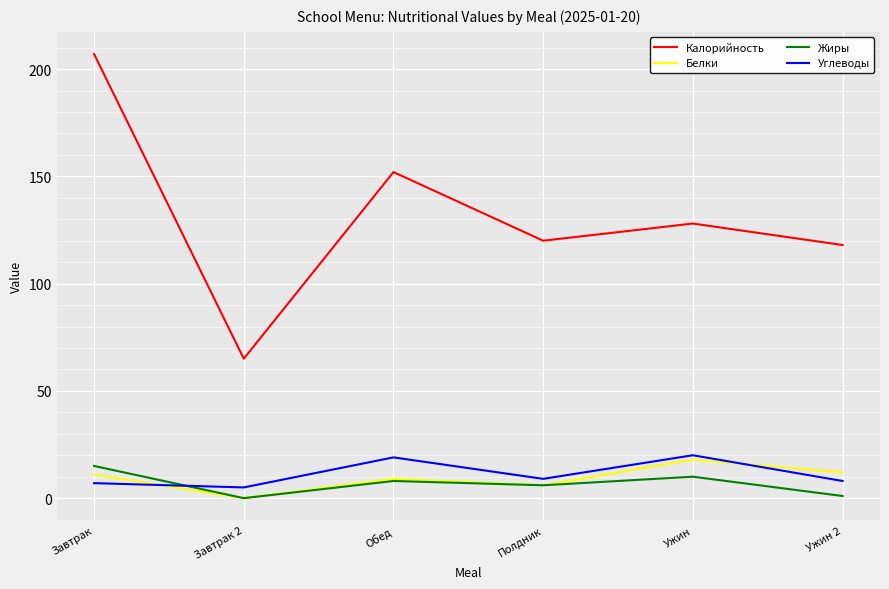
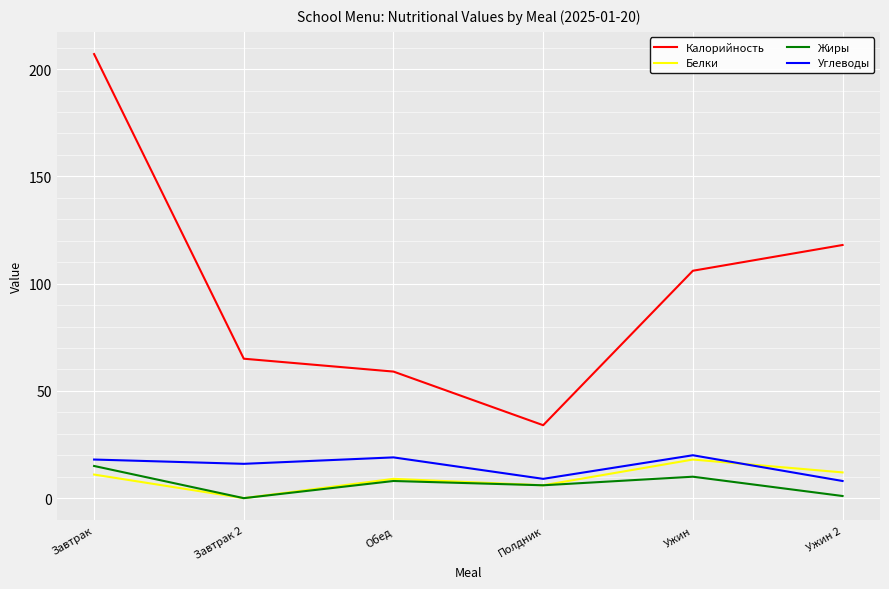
Углеводы, Завтрак: 7 -> 18
Углеводы, Завтрак 2: 5 -> 16
Калорийность, Обед: 152 -> 59
Калорийность, Полдник: 120 -> 34
Калорийность, Ужин: 128 -> 106
